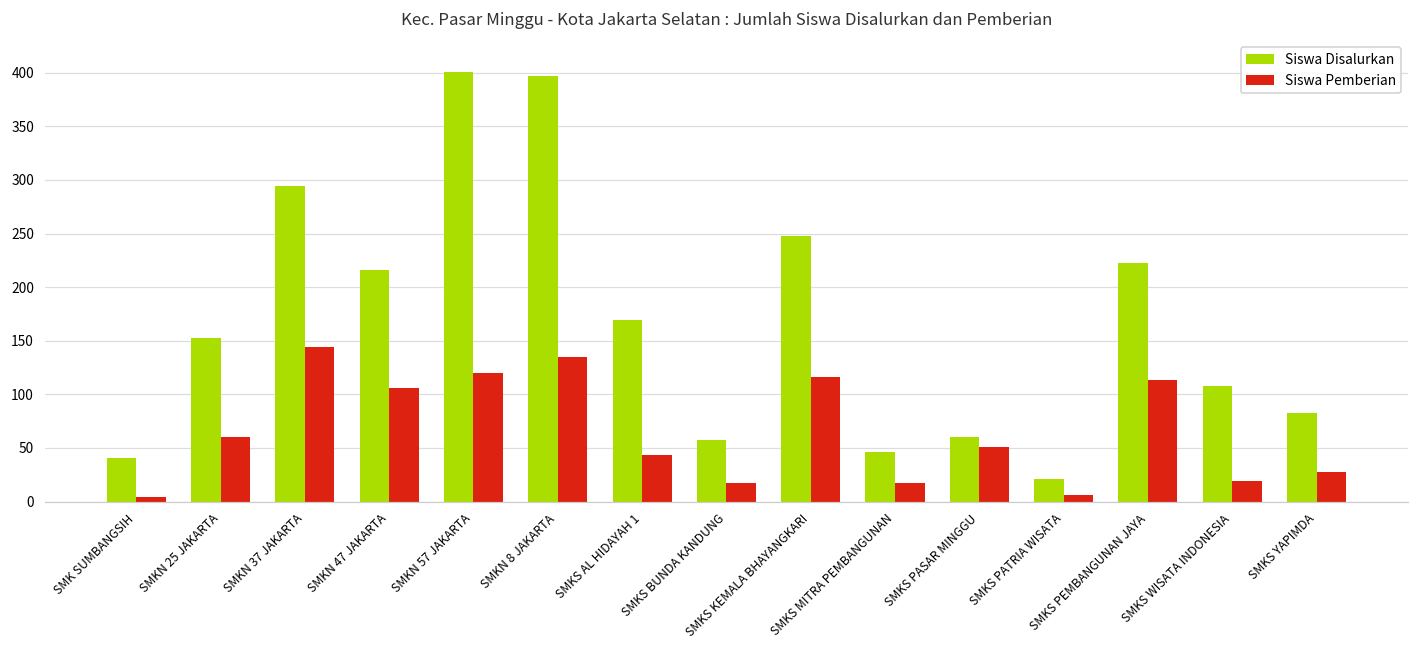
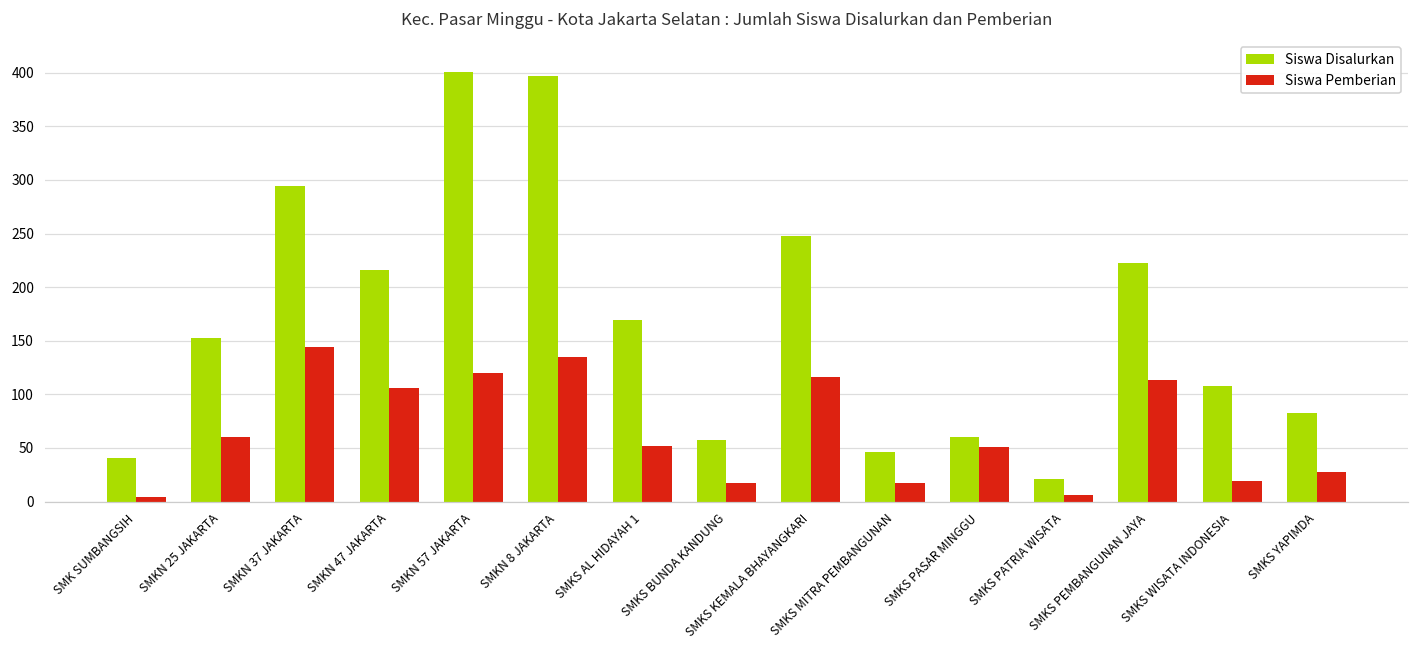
Siswa Pemberian, SMKS AL HIDAYAH 1: 40 -> 50
